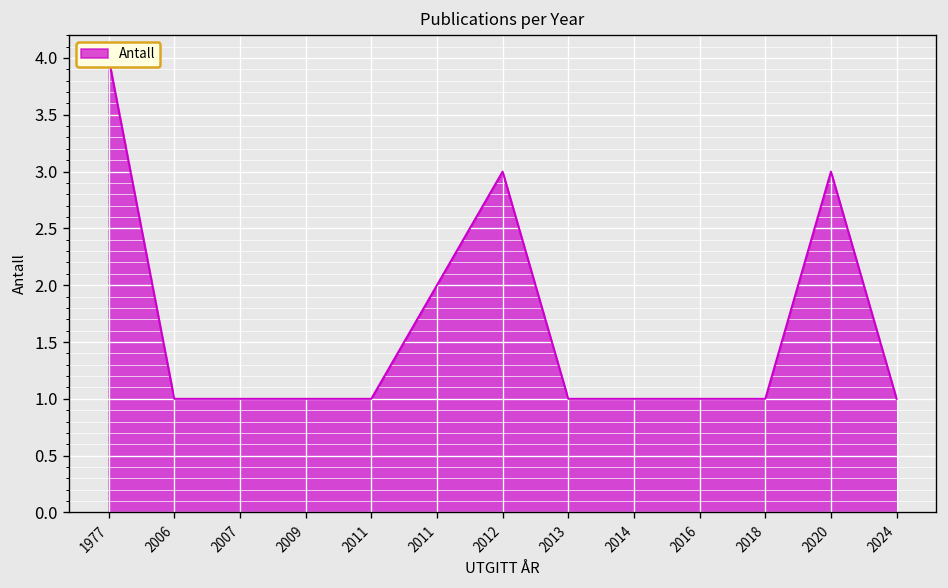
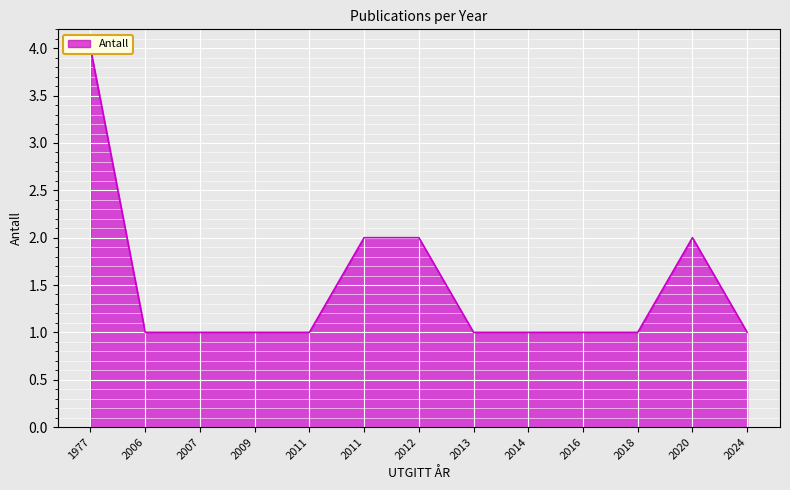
2012: 3 -> 2
2020: 3 -> 2
